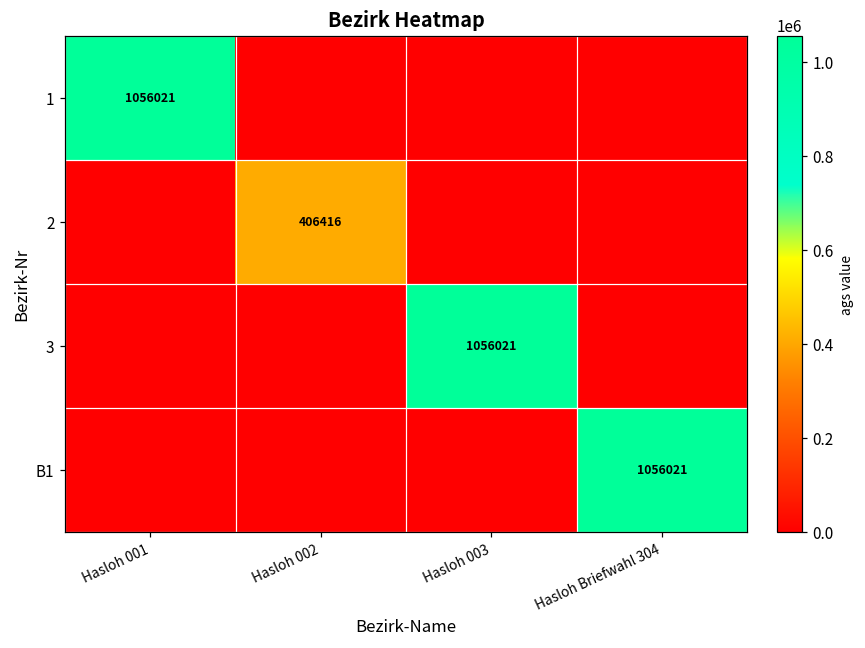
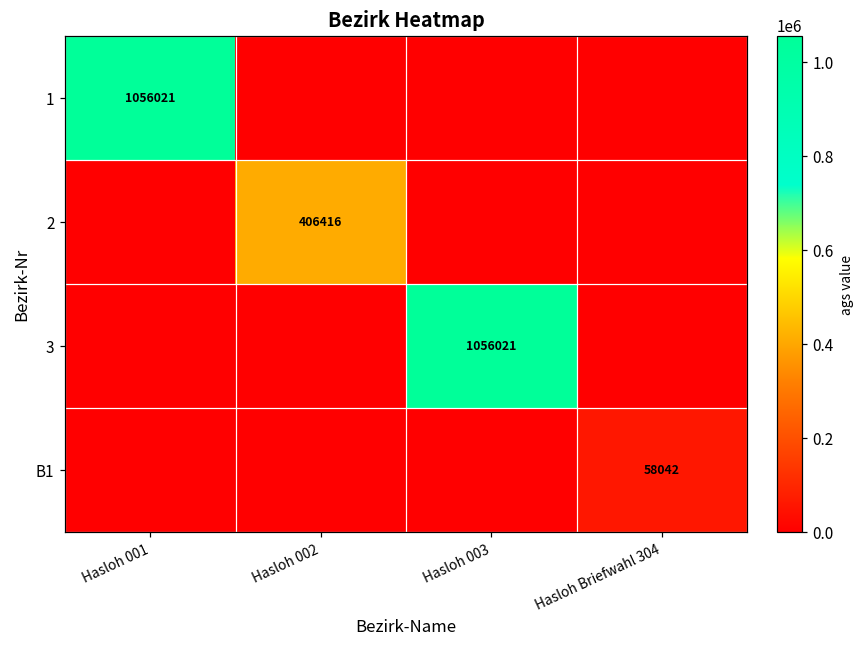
B1, Hasloh Briefwahl 304: 1056021 -> 58042
